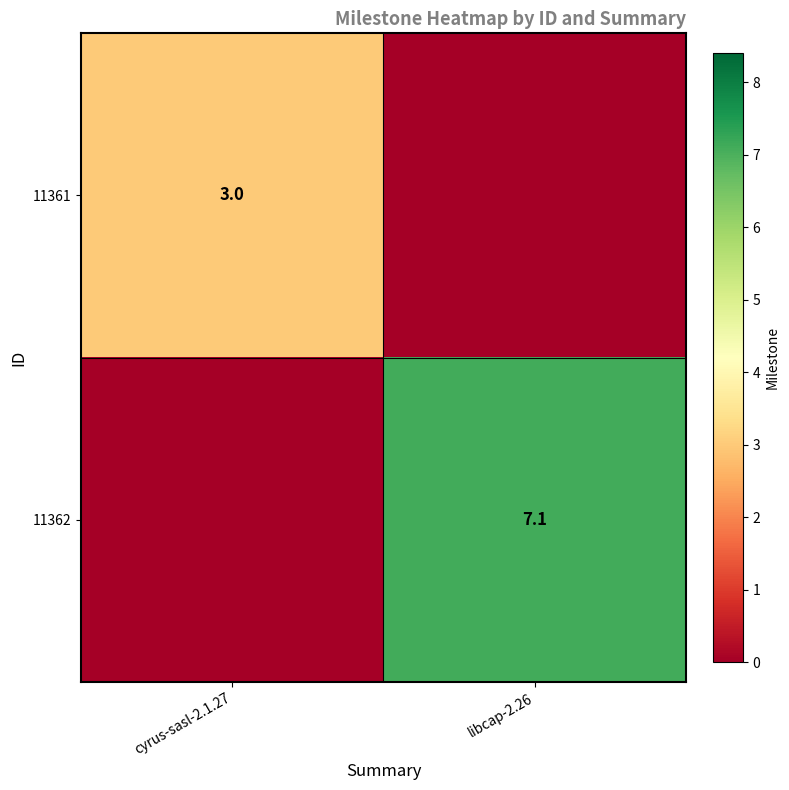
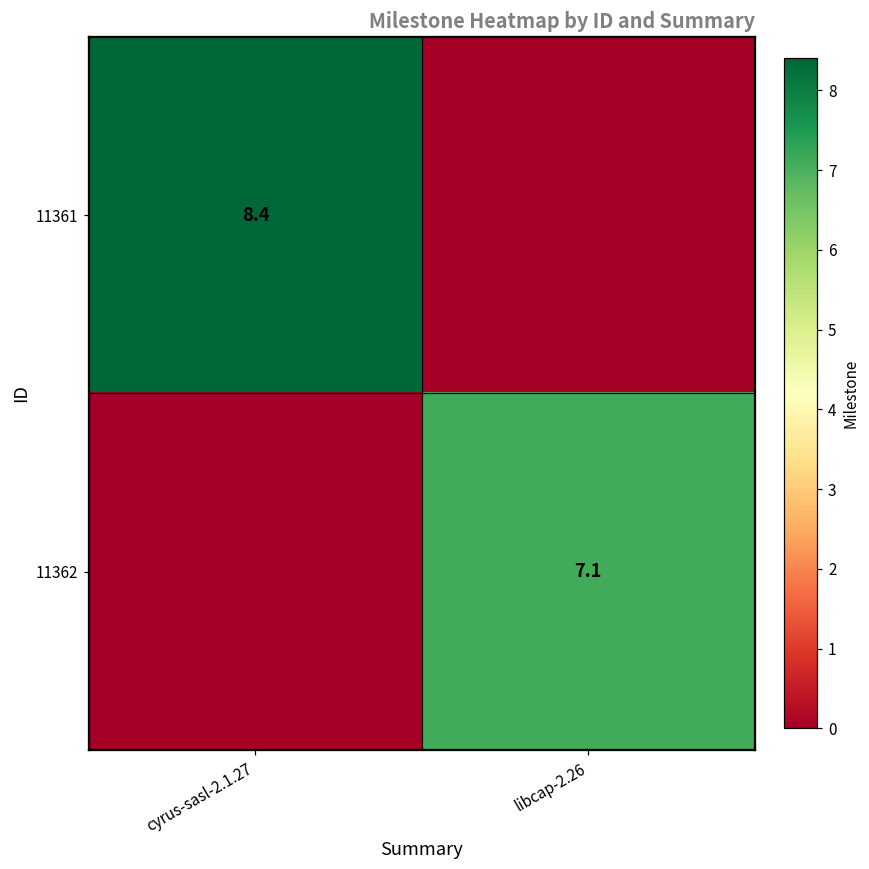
11361, cyrus-sasl-2.1.27: 3.0 -> 8.4
